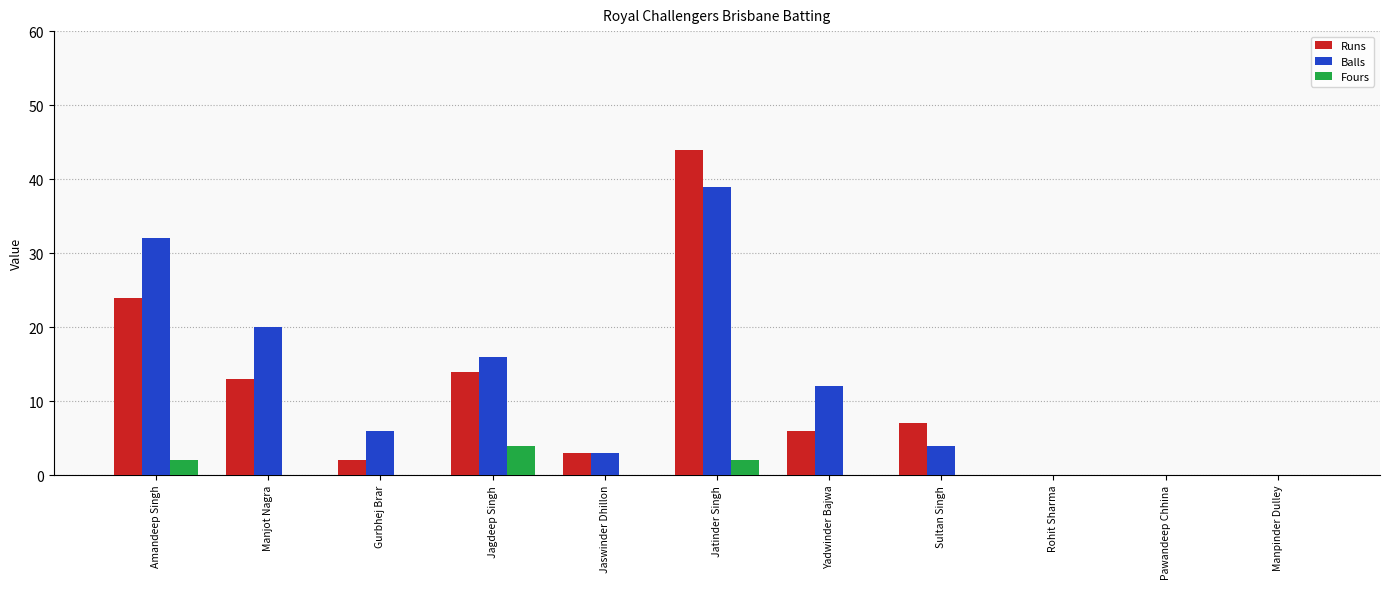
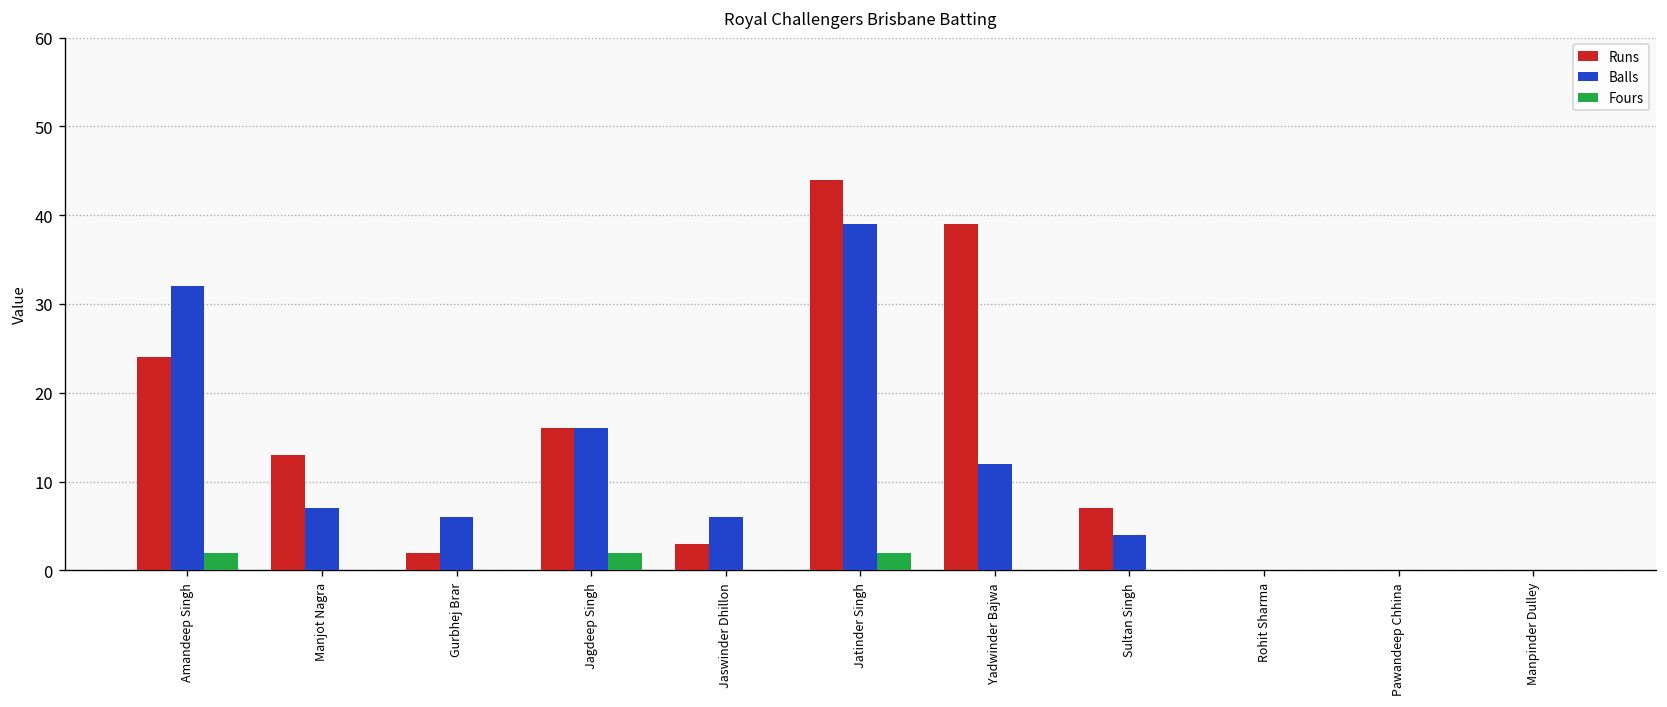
Balls, Manjot Nagra: 20 -> 7
Runs, Jagdeep Singh: 14 -> 16
Fours, Jagdeep Singh: 4 -> 2
Balls, Jaswinder Dhillon: 3 -> 6
Runs, Yadwinder Bajwa: 6 -> 39
